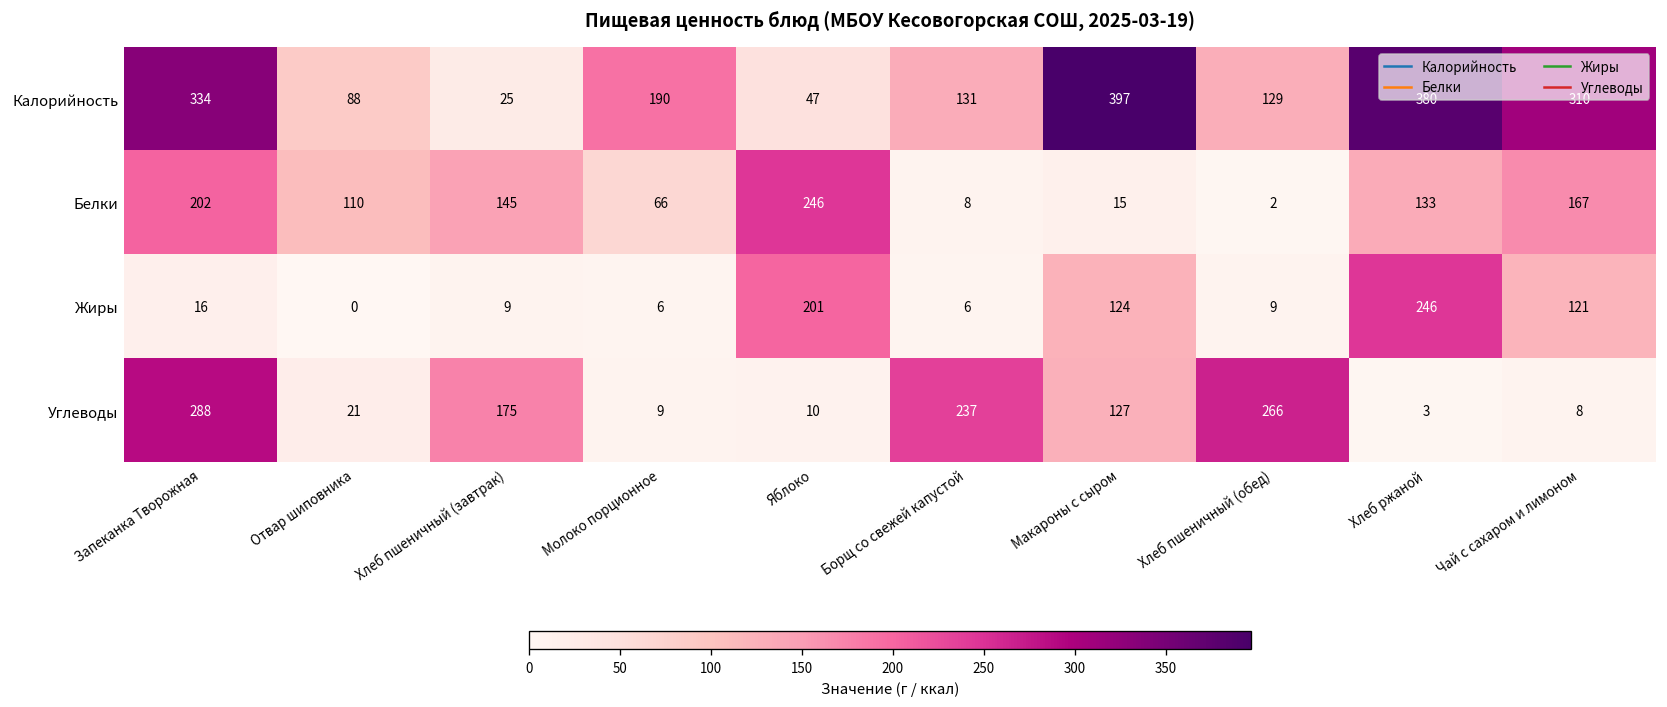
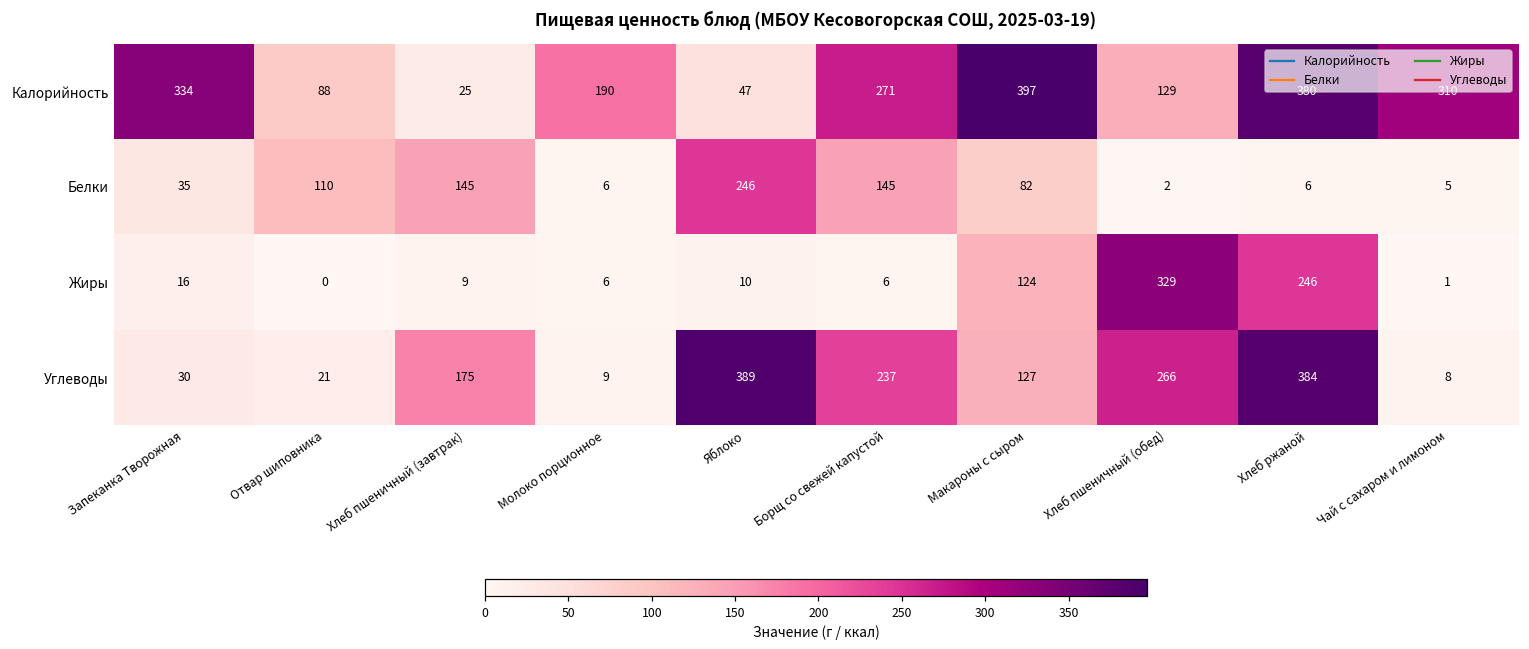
Калорийность, Борщ со свежей капустой: 131 -> 271
Белки, Запеканка Творожная: 202 -> 35
Белки, Молоко порционное: 66 -> 6
Белки, Борщ со свежей капустой: 8 -> 145
Белки, Макароны с сыром: 15 -> 82
Белки, Хлеб ржаной: 133 -> 6
Белки, Чай с сахаром и лимоном: 167 -> 5
Жиры, Яблоко: 201 -> 10
Жиры, Хлеб пшеничный (обед): 9 -> 329
Жиры, Чай с сахаром и лимоном: 121 -> 1
Углеводы, Запеканка Творожная: 288 -> 30
Углеводы, Яблоко: 10 -> 389
Углеводы, Хлеб ржаной: 3 -> 384
